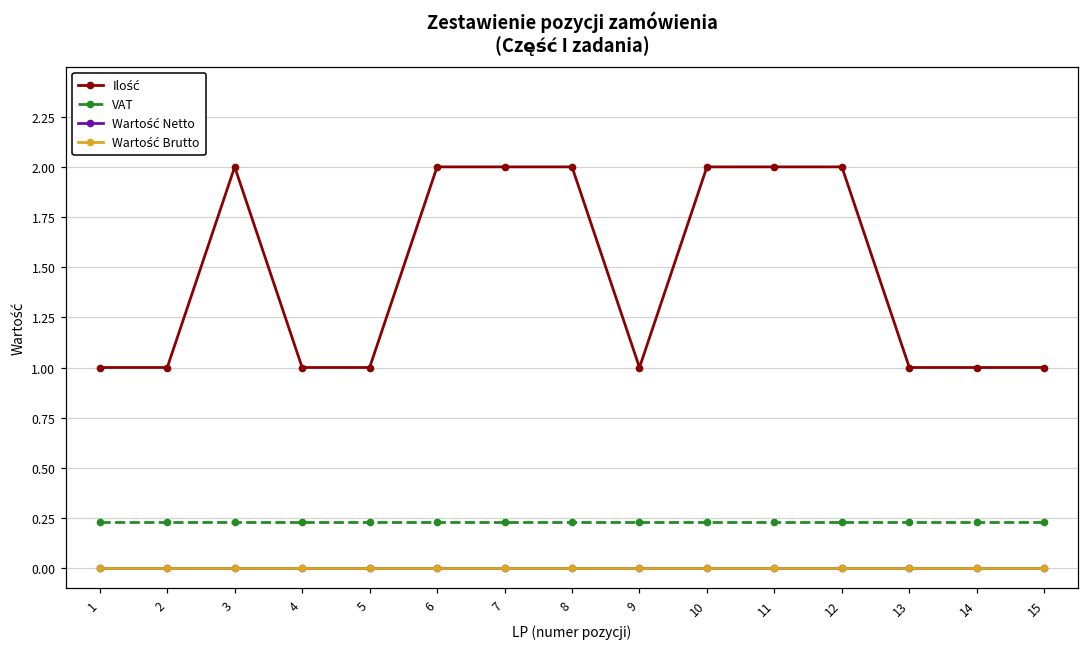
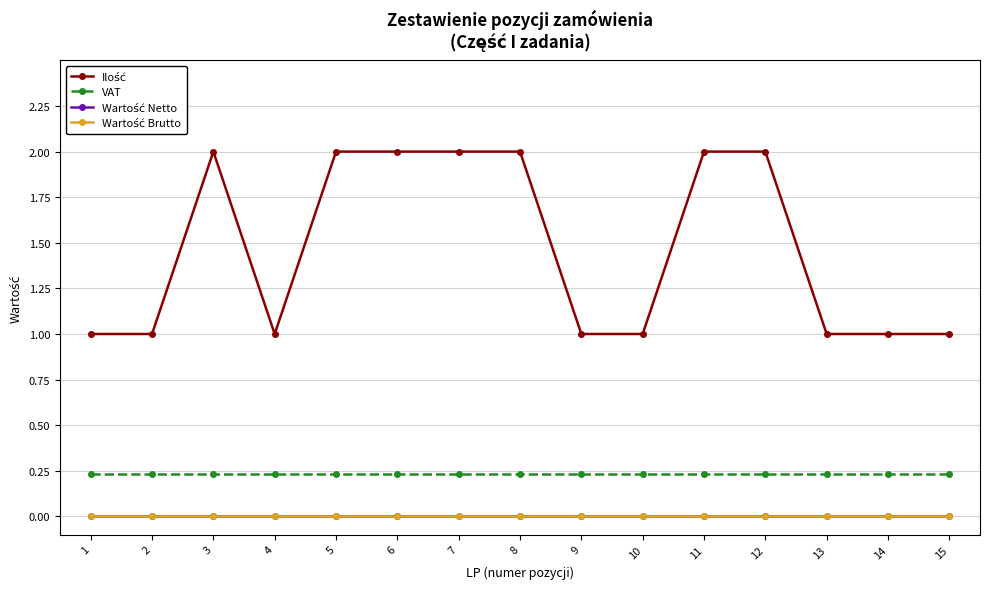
Ilość, 5: 1 -> 2
Ilość, 10: 2 -> 1
